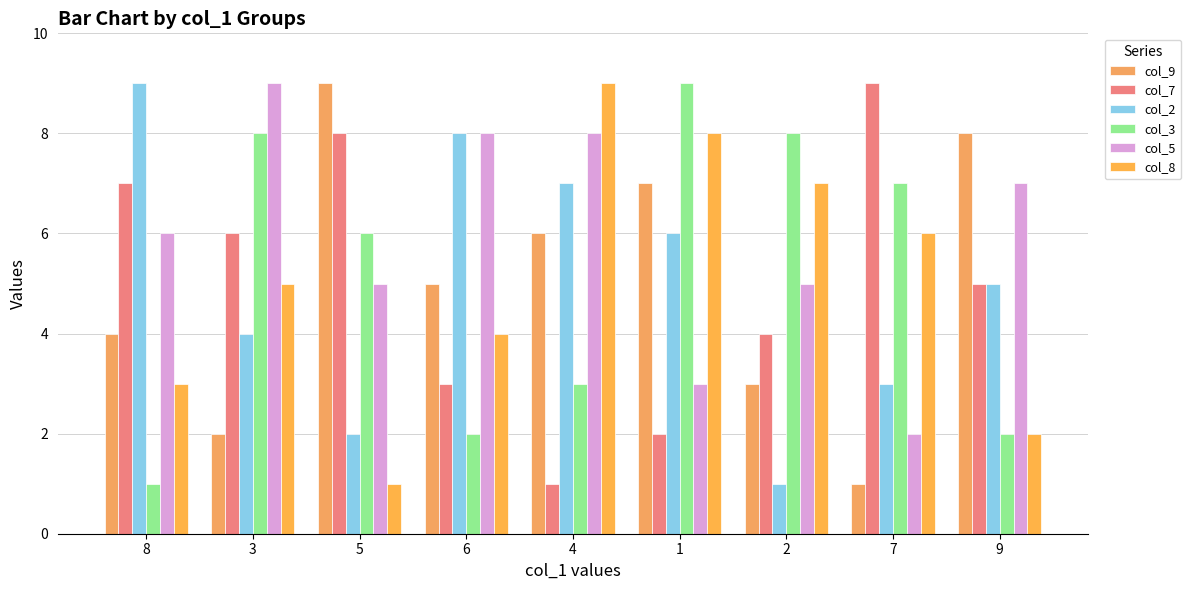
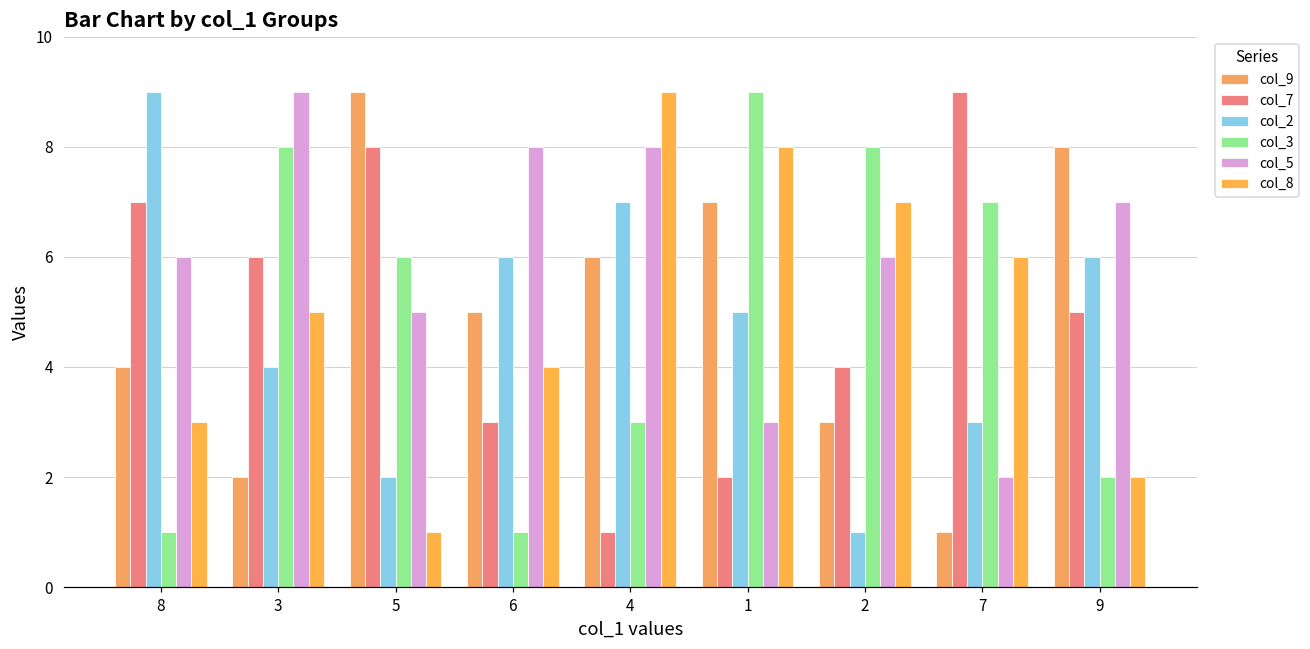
col_2, 6: 8 -> 6
col_3, 6: 2 -> 1
col_2, 1: 6 -> 5
col_5, 2: 5 -> 6
col_2, 9: 5 -> 6
